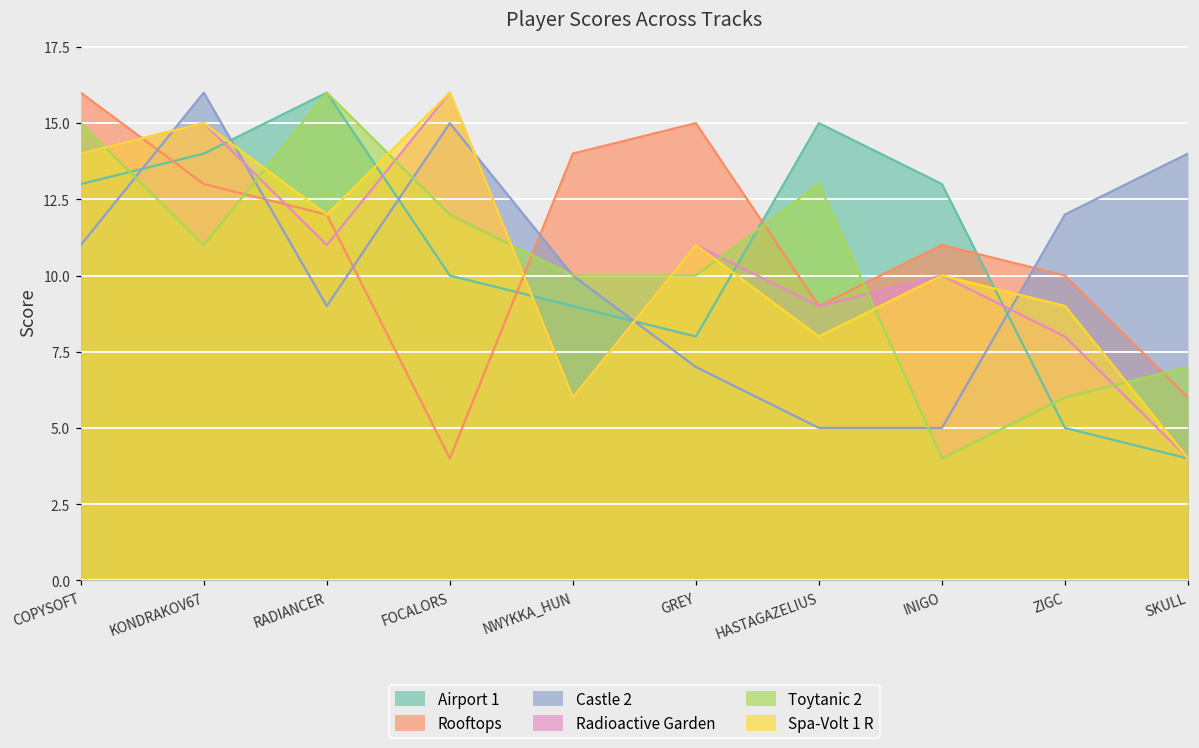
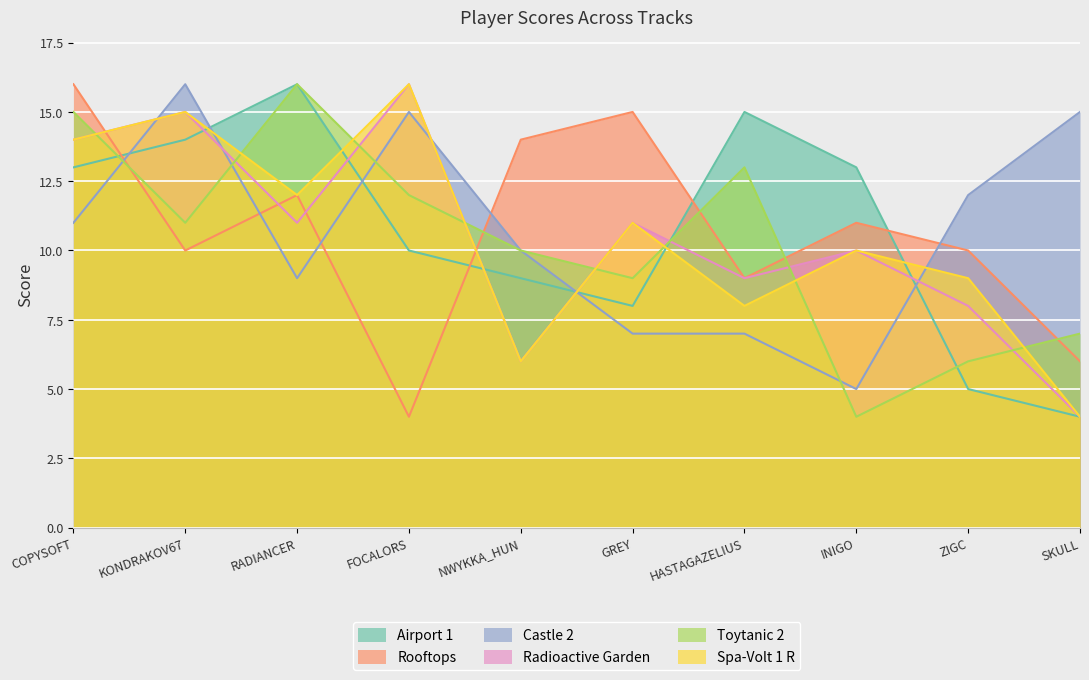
Rooftops, KONDRAKOV67: 13 -> 10
Toytanic 2, GREY: 10 -> 9
Castle 2, HASTAGAZELIUS: 5 -> 7
Castle 2, SKULL: 14 -> 15
